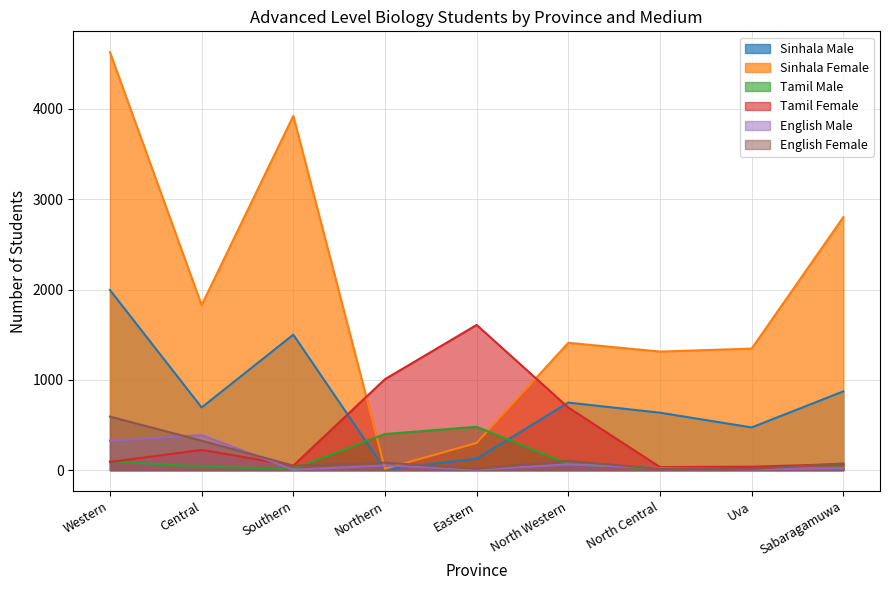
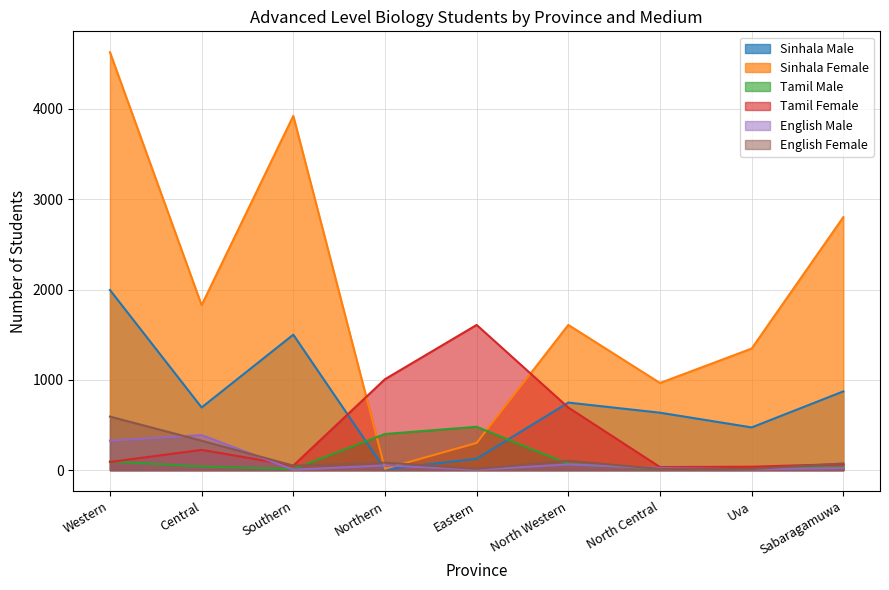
Sinhala Female, North Western: 1400 -> 1600
Sinhala Female, North Central: 1300 -> 1000
